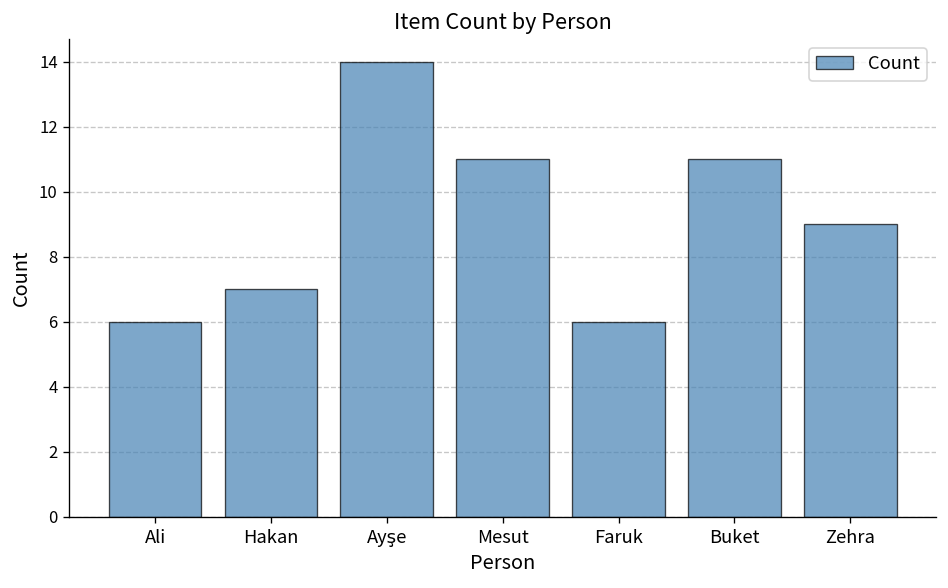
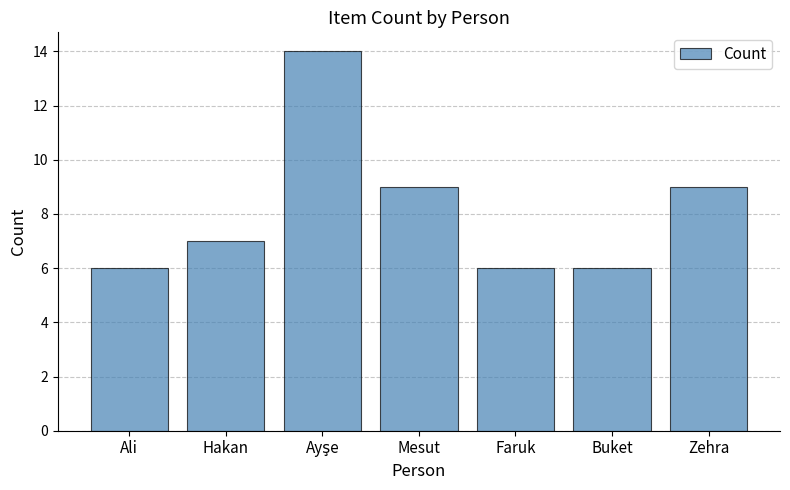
Mesut: 11 -> 9
Buket: 11 -> 6
